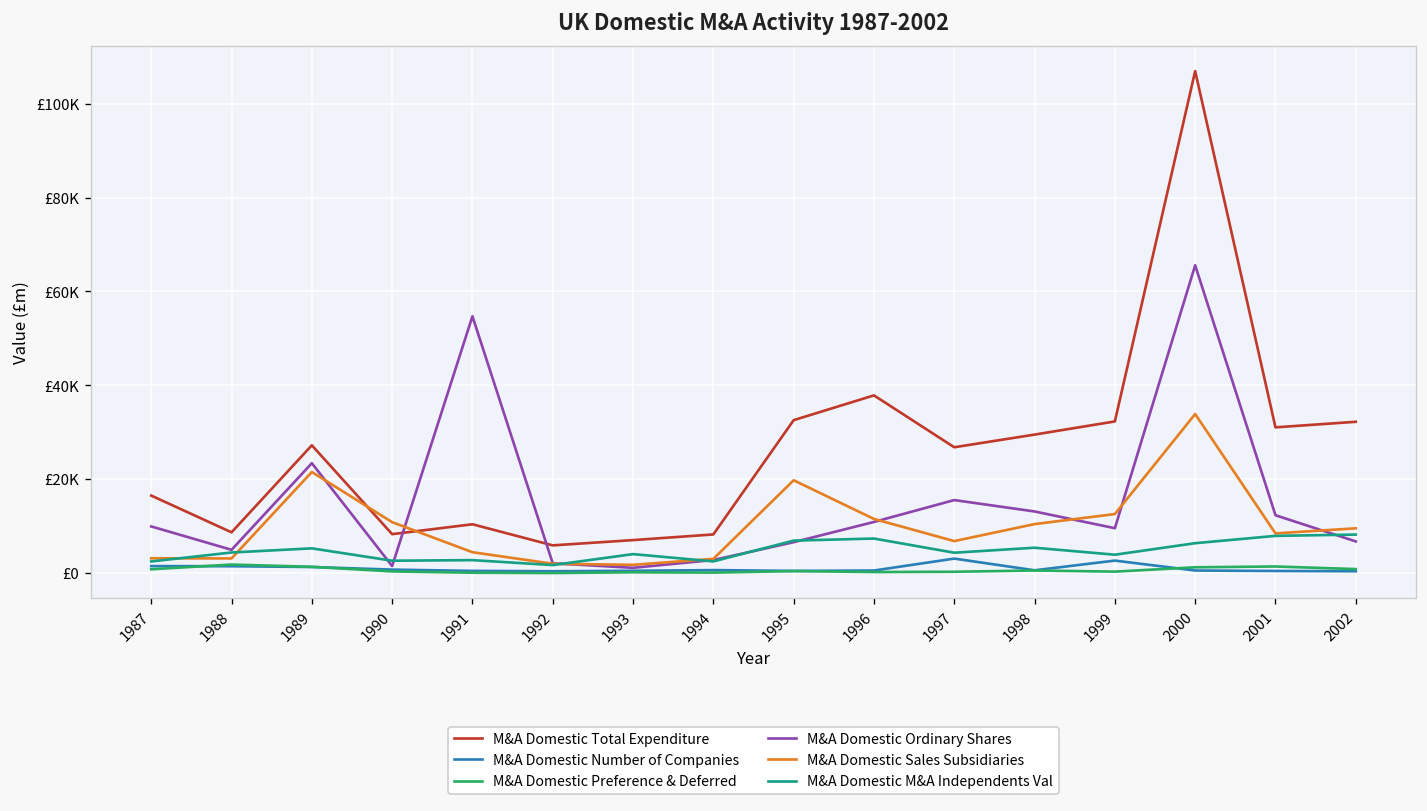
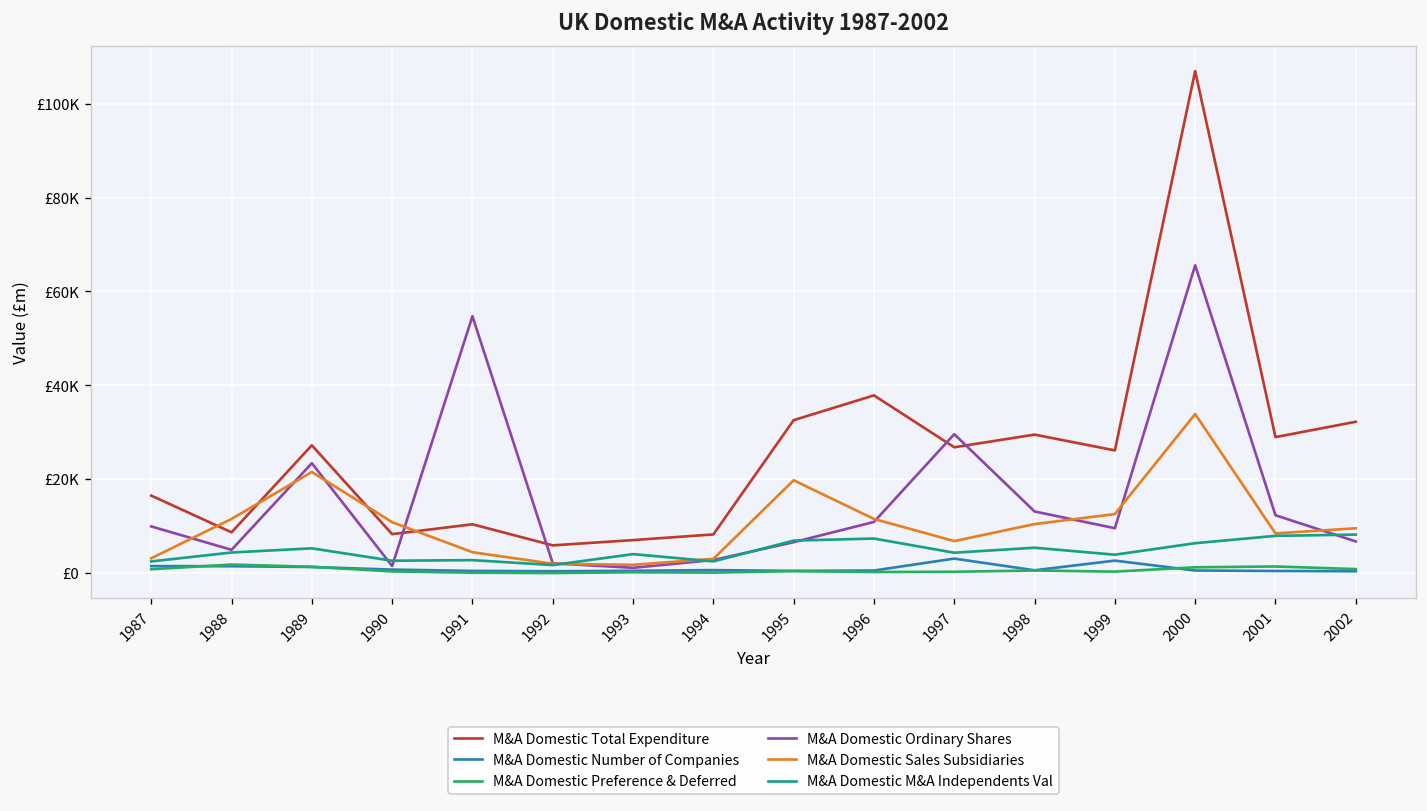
M&A Domestic Sales Subsidiaries, 1988: £3000 -> £12000
M&A Domestic Ordinary Shares, 1997: £16000 -> £30000
M&A Domestic Total Expenditure, 1999: £32000 -> £26000
M&A Domestic Total Expenditure, 2001: £31000 -> £29000
